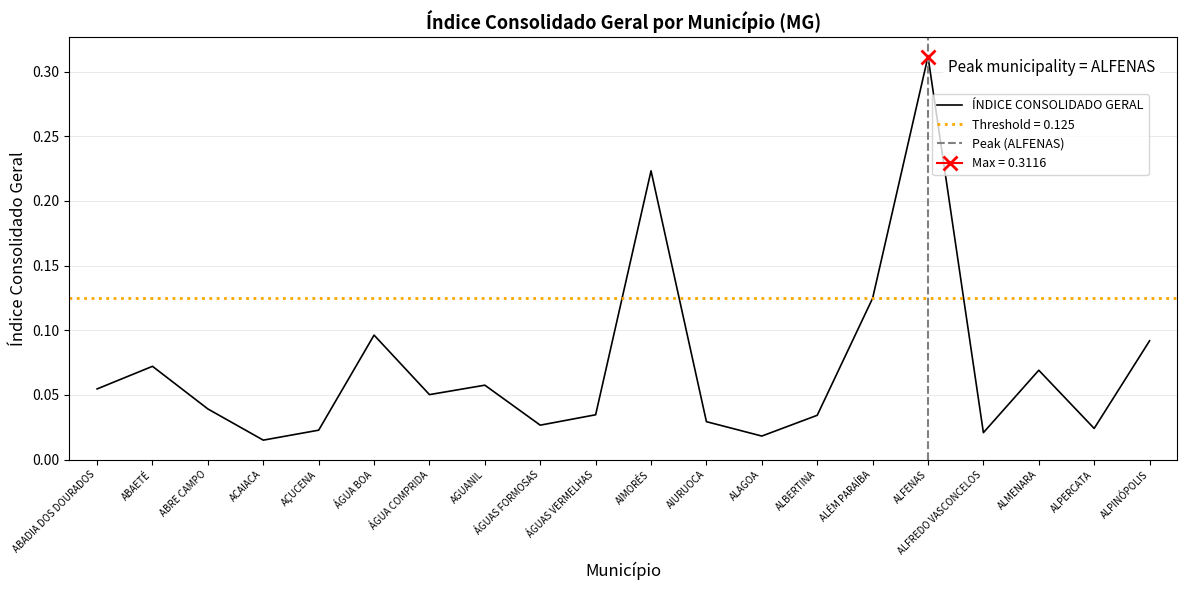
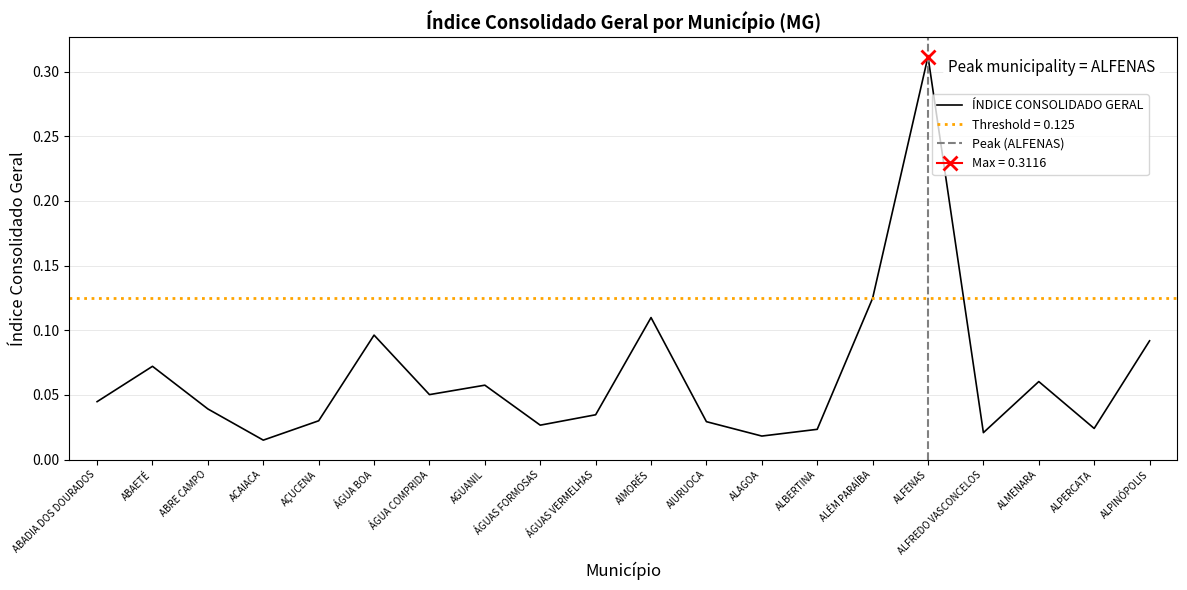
ÍNDICE CONSOLIDADO GERAL, ABADIA DOS DOURADOS: 0.055 -> 0.045
ÍNDICE CONSOLIDADO GERAL, AÇUCENA: 0.023 -> 0.030
ÍNDICE CONSOLIDADO GERAL, AIMORÉS: 0.223 -> 0.110
ÍNDICE CONSOLIDADO GERAL, ALBERTINA: 0.034 -> 0.023
ÍNDICE CONSOLIDADO GERAL, ALMENARA: 0.069 -> 0.060
